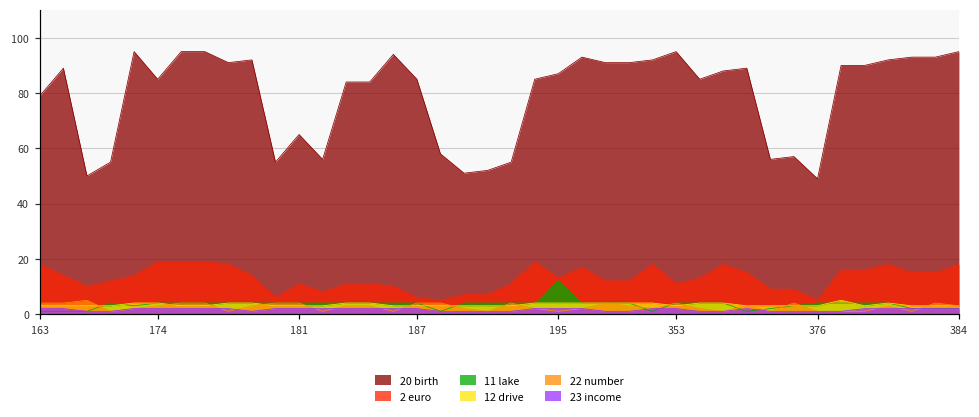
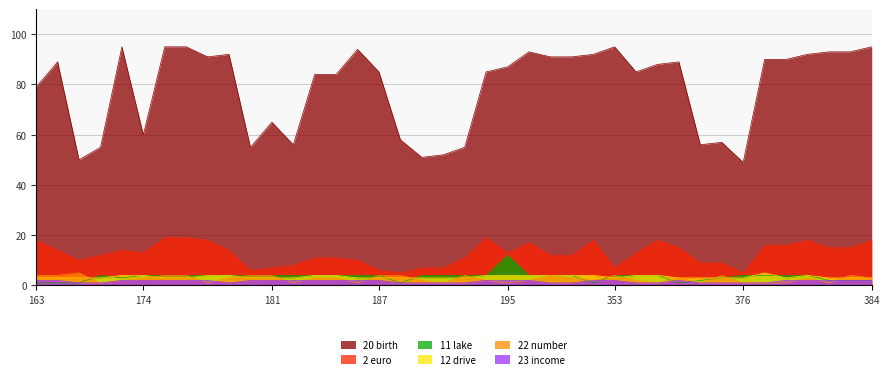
20 birth, 174: 85 -> 60
2 euro, 174: 19 -> 13
2 euro, 181: 11 -> 7
2 euro, 353: 11 -> 7
